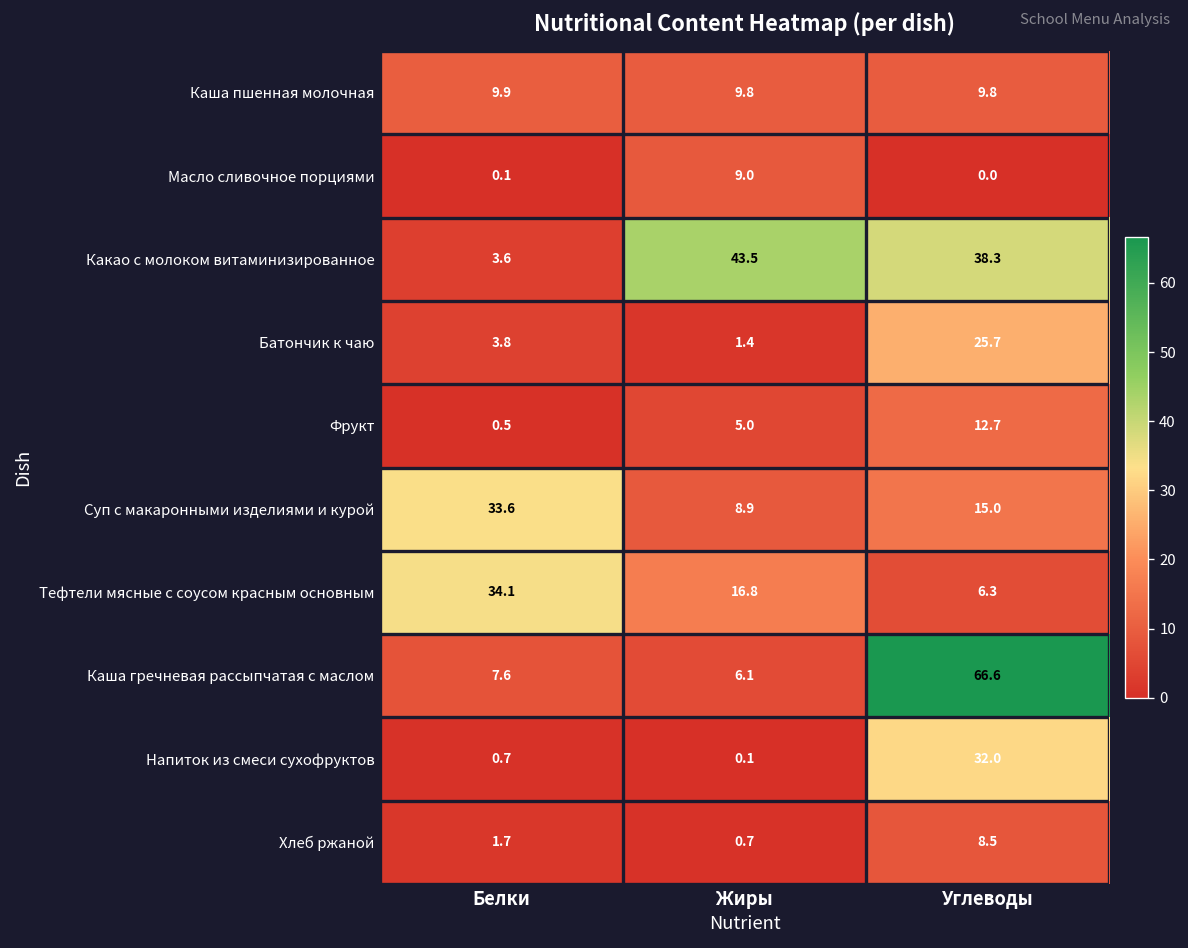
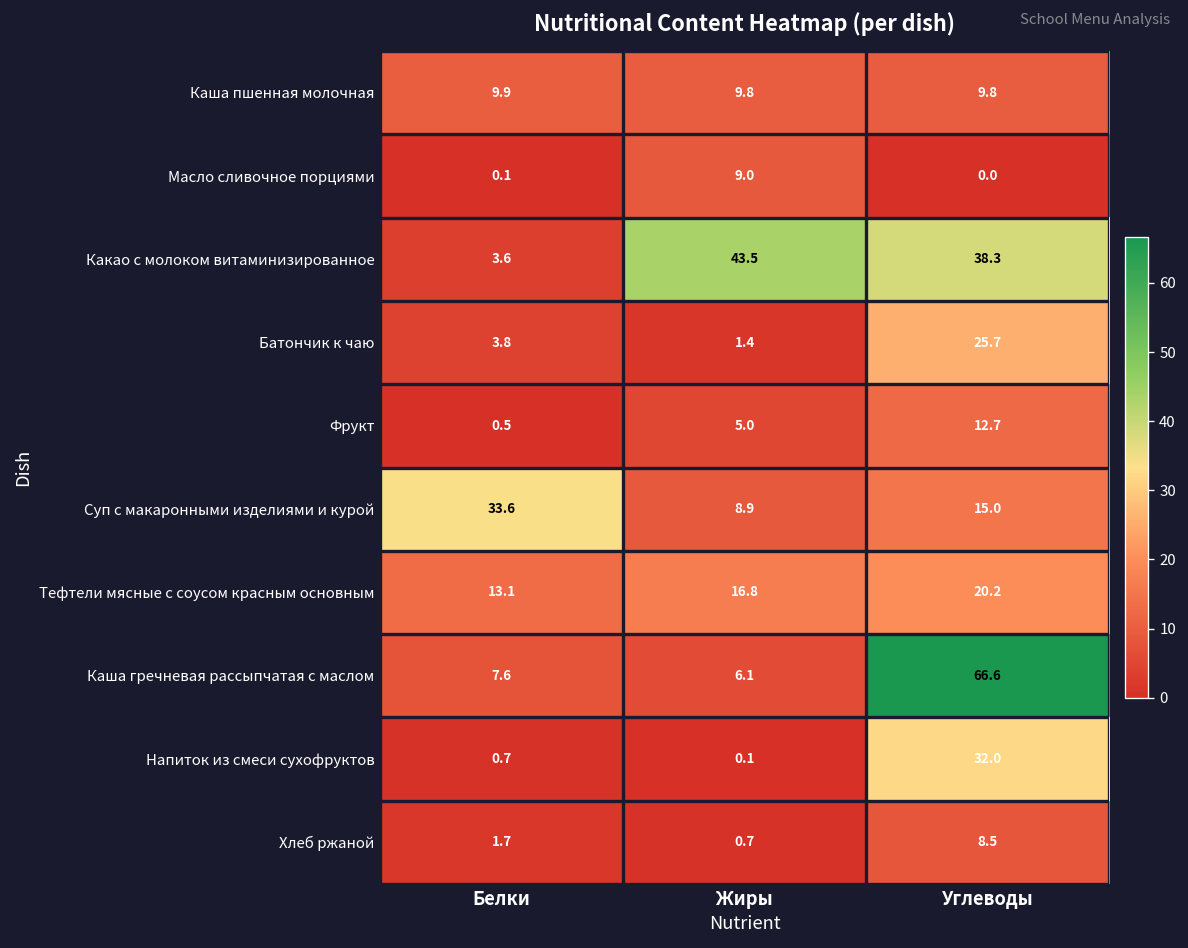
Тефтели мясные с соусом красным основным, Белки: 34.1 -> 13.1
Тефтели мясные с соусом красным основным, Углеводы: 6.3 -> 20.2
